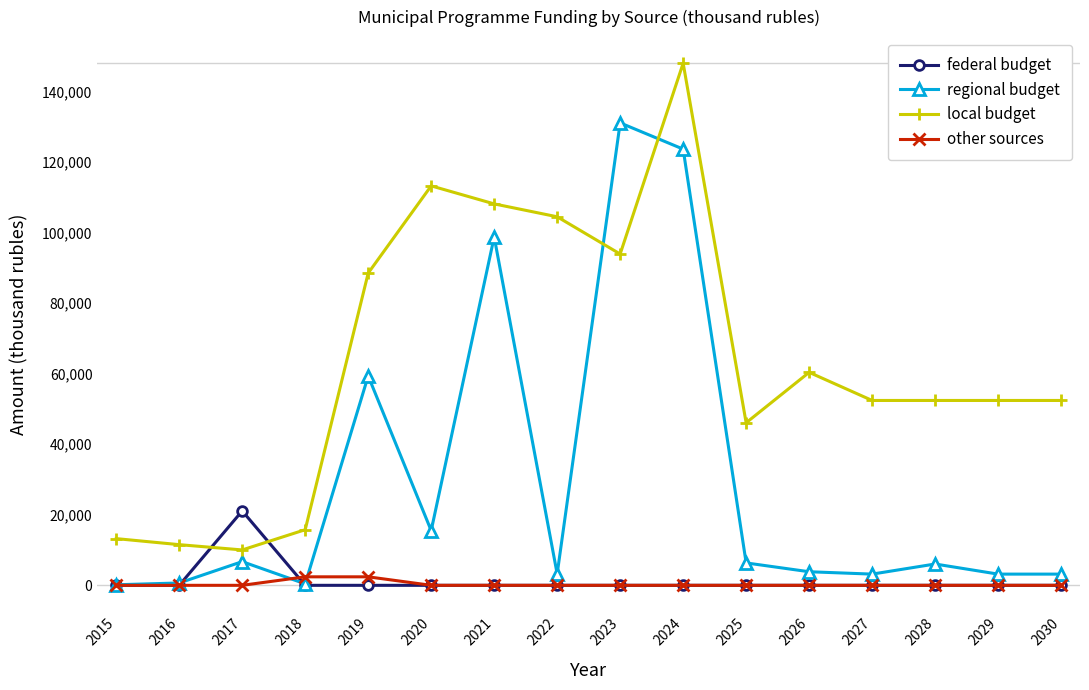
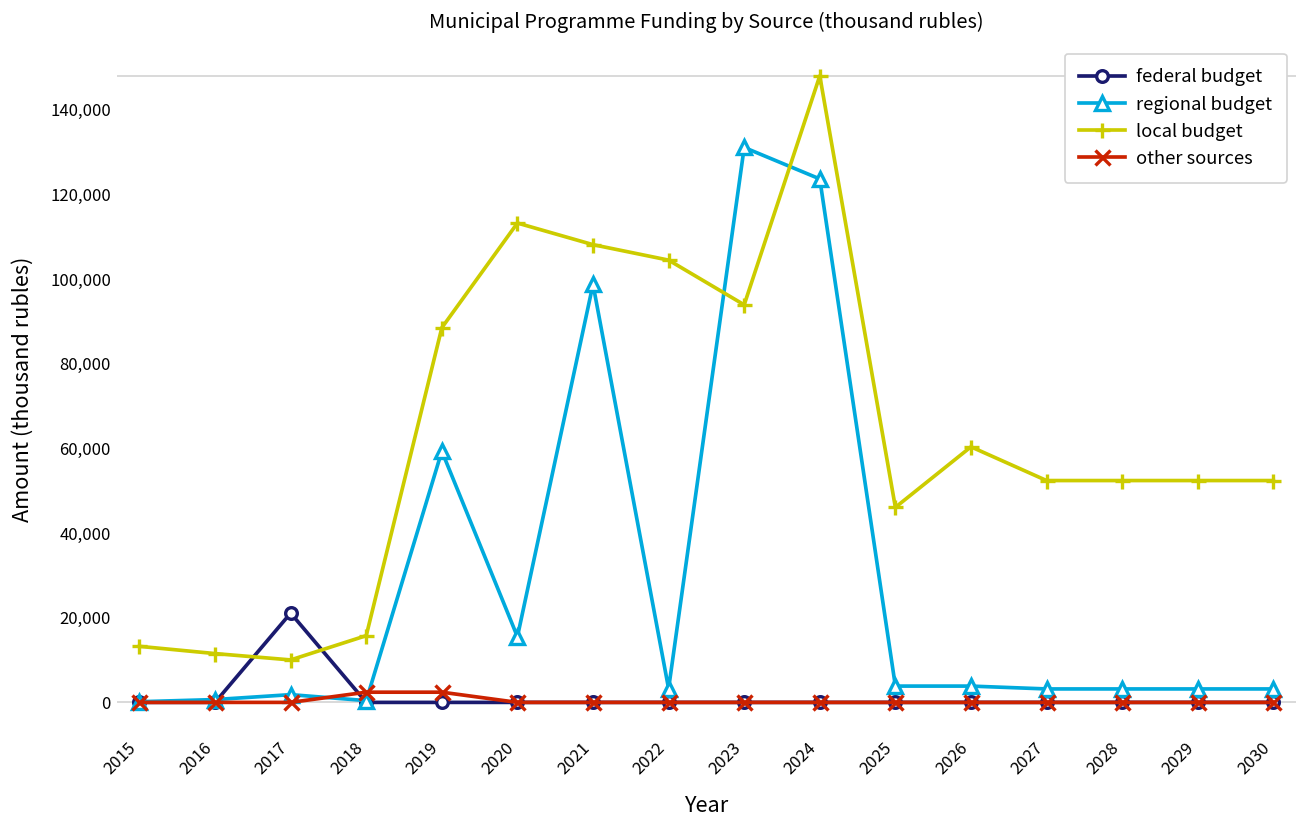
regional budget, 2017: 7,000 -> 2,000
regional budget, 2025: 6,000 -> 4,000
regional budget, 2028: 6,000 -> 3,000
